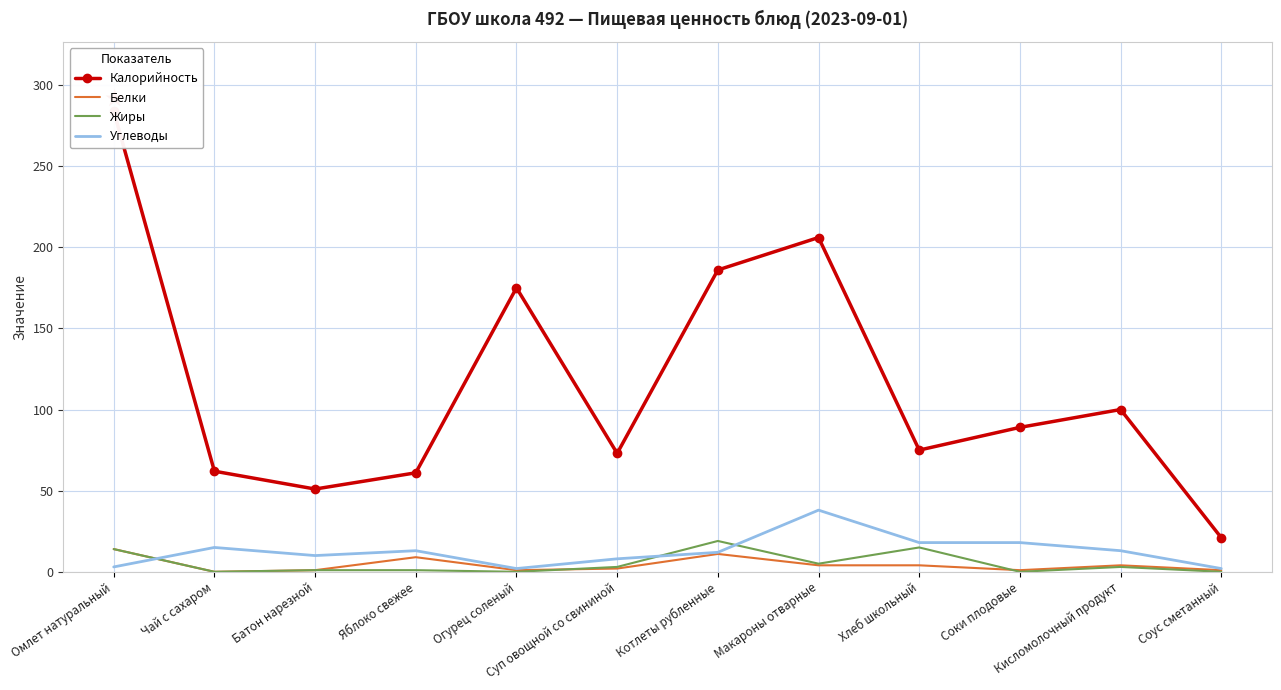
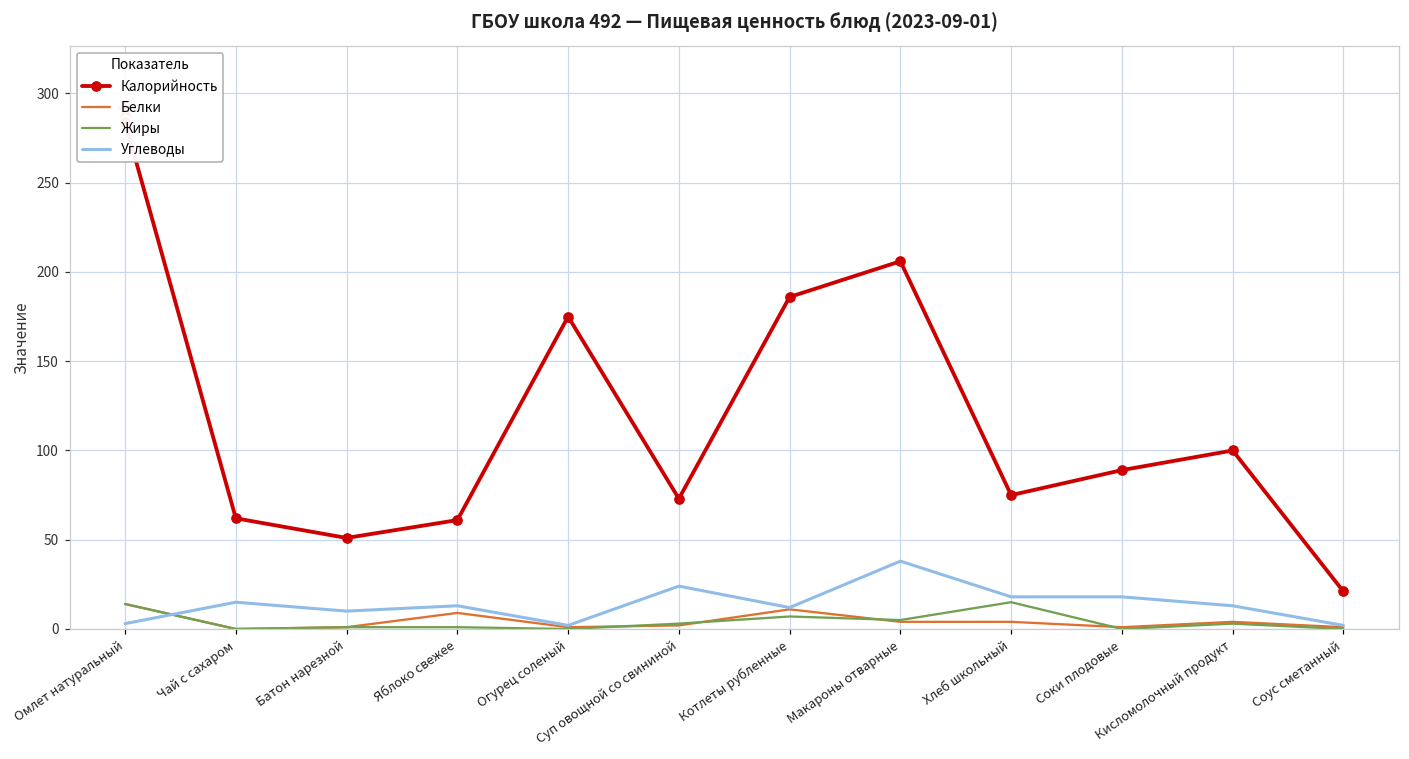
Углеводы, Суп овощной со свининой: 8 -> 24
Жиры, Котлеты рубленные: 19 -> 7
